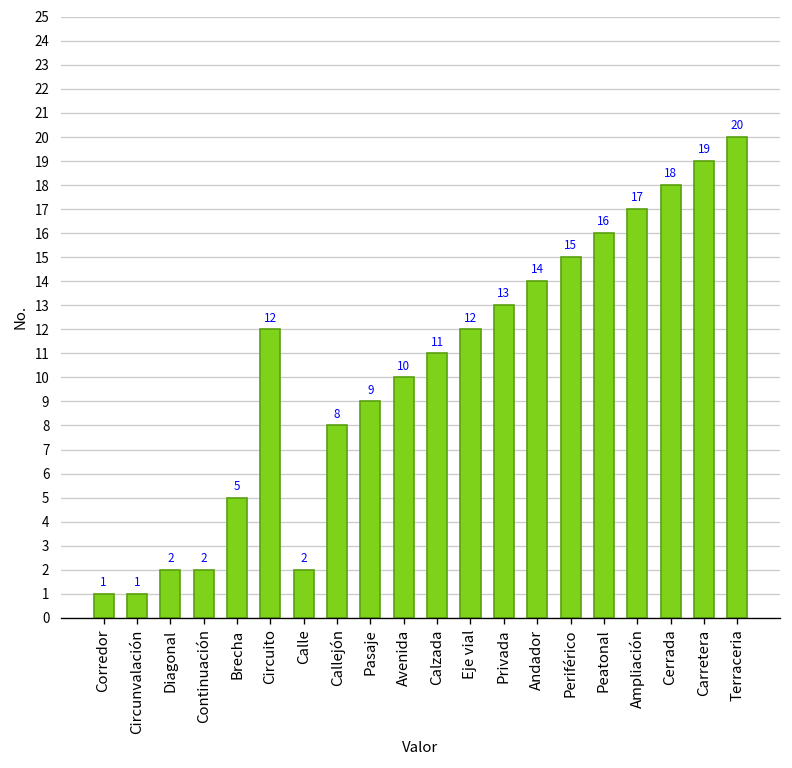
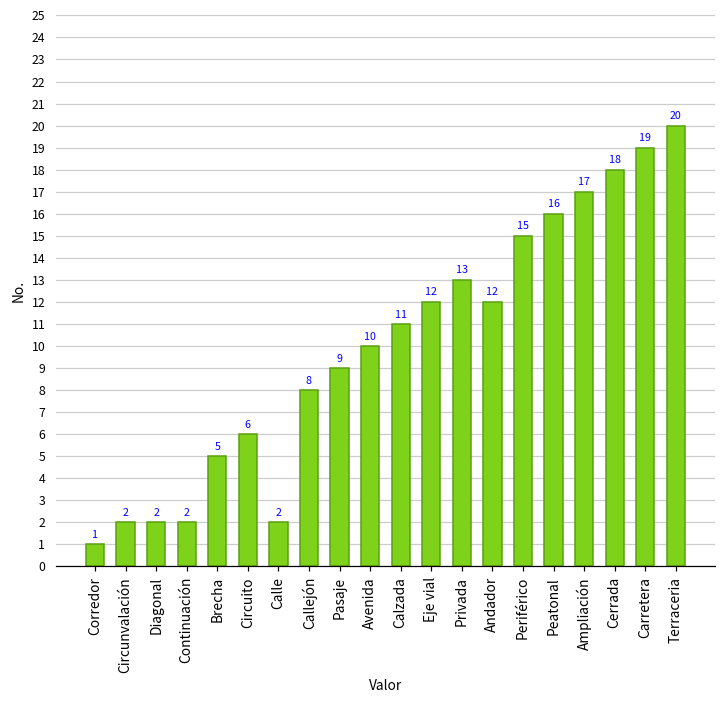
Circunvalación: 1 -> 2
Circuito: 12 -> 6
Andador: 14 -> 12
